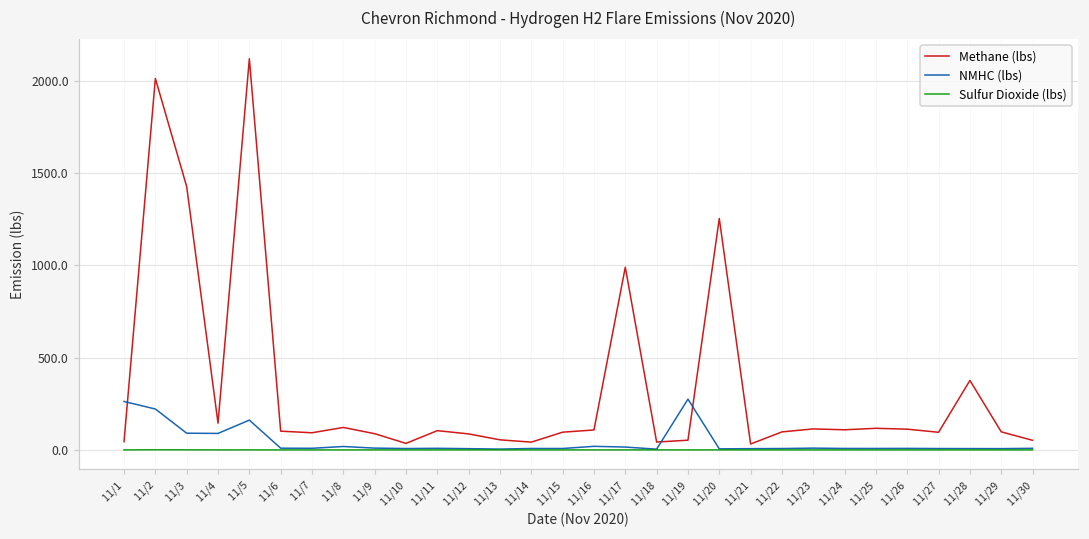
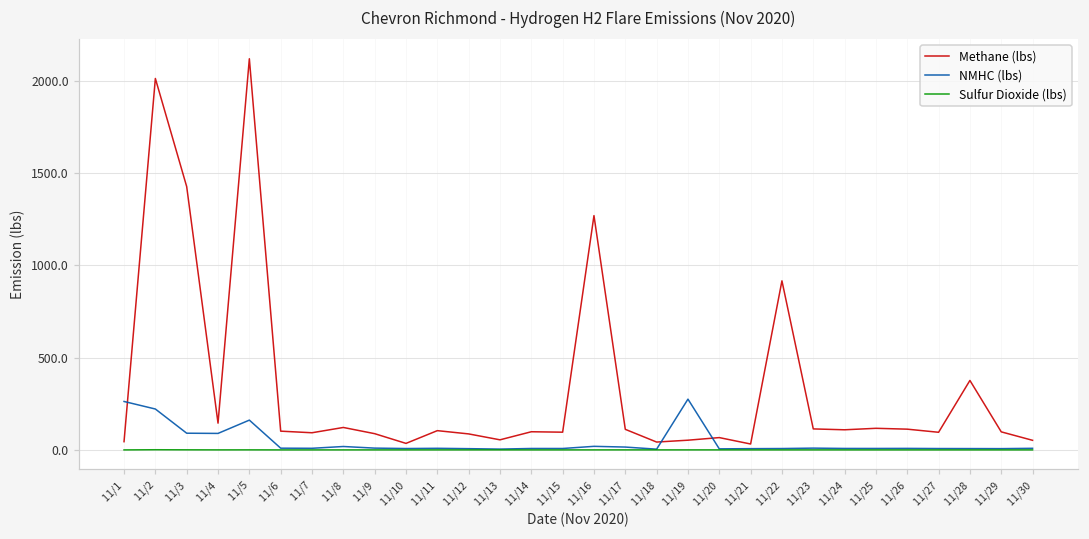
Methane (lbs), 11/14: 40 -> 100
Methane (lbs), 11/16: 110 -> 1270
Methane (lbs), 11/17: 990 -> 110
Methane (lbs), 11/20: 1250 -> 70
Methane (lbs), 11/22: 100 -> 920
